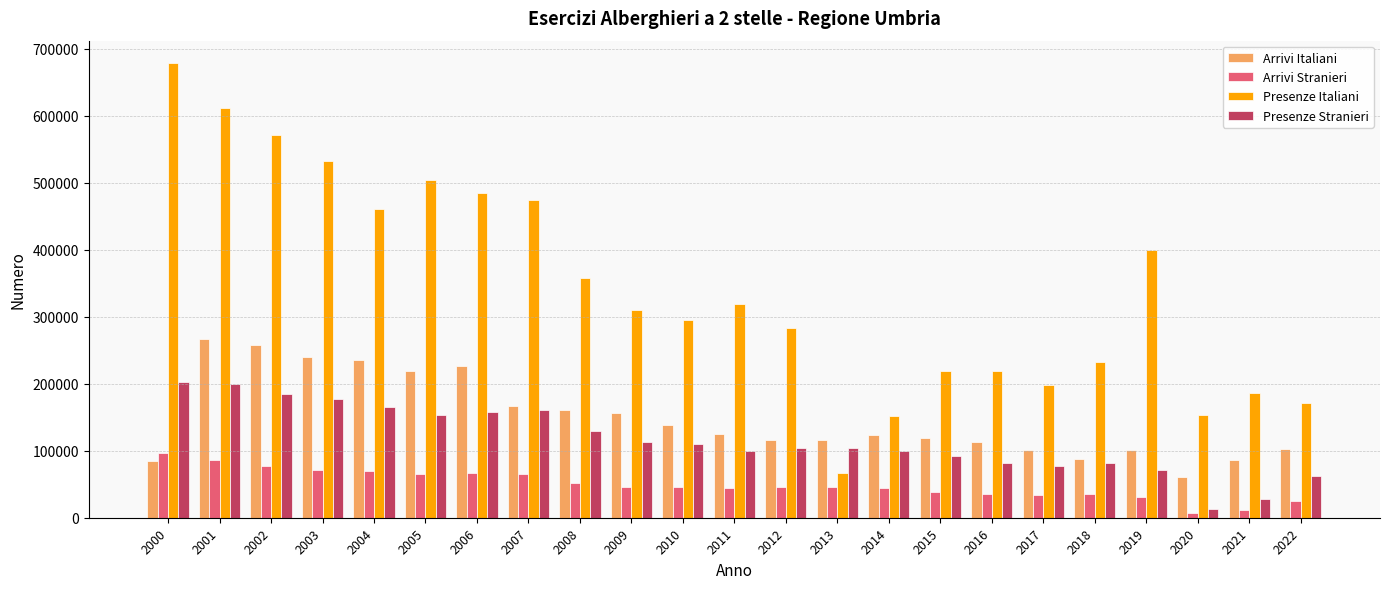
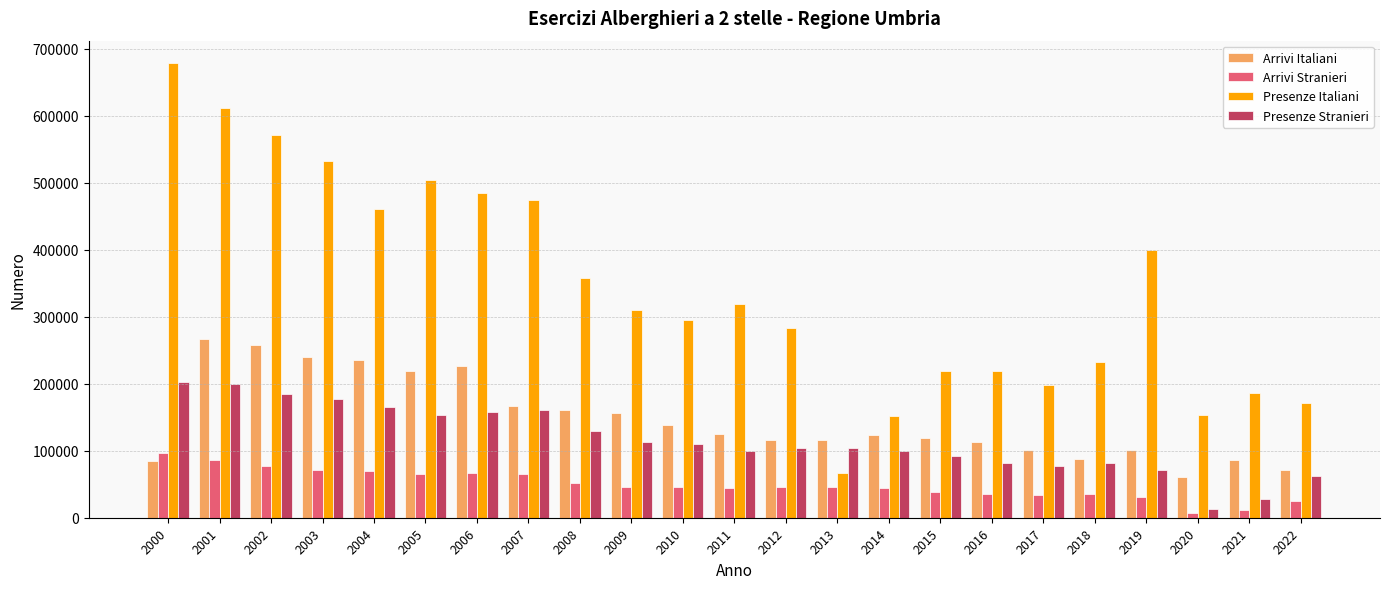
Arrivi Italiani, 2022: 100000 -> 70000
